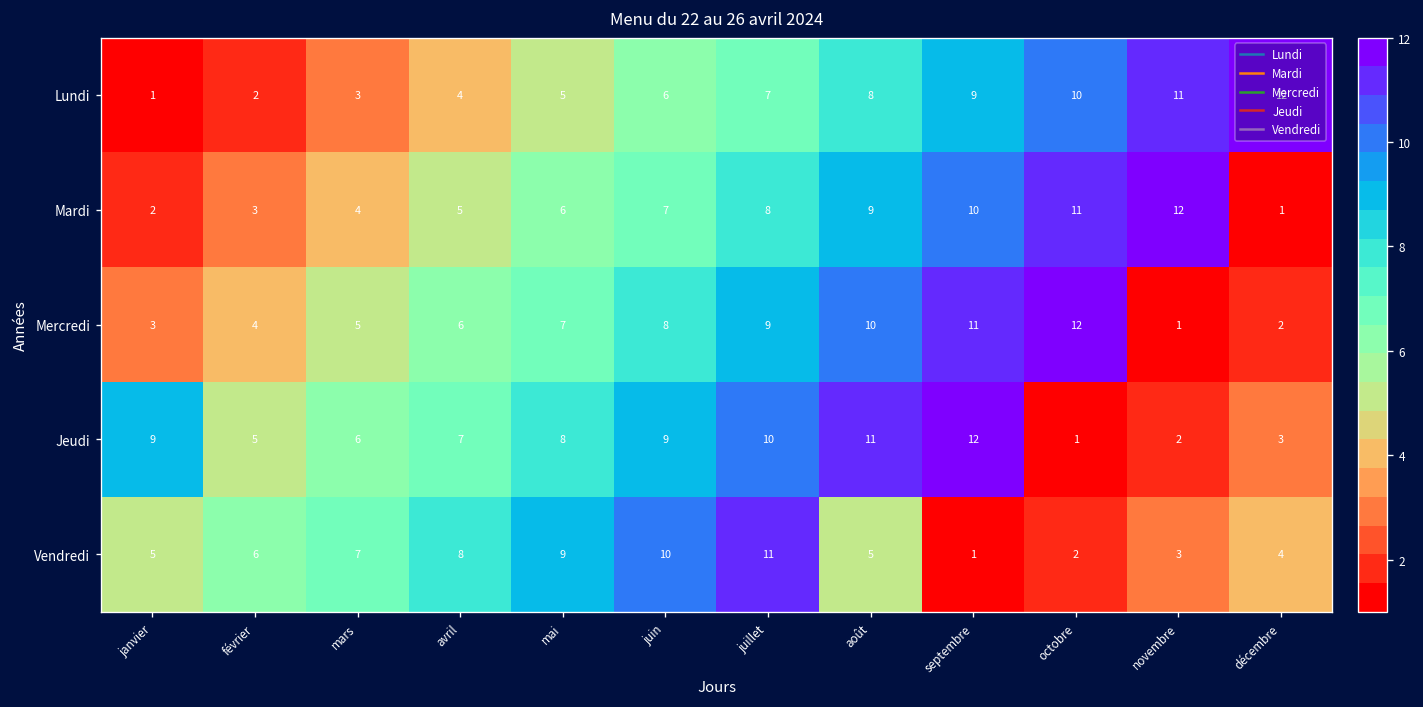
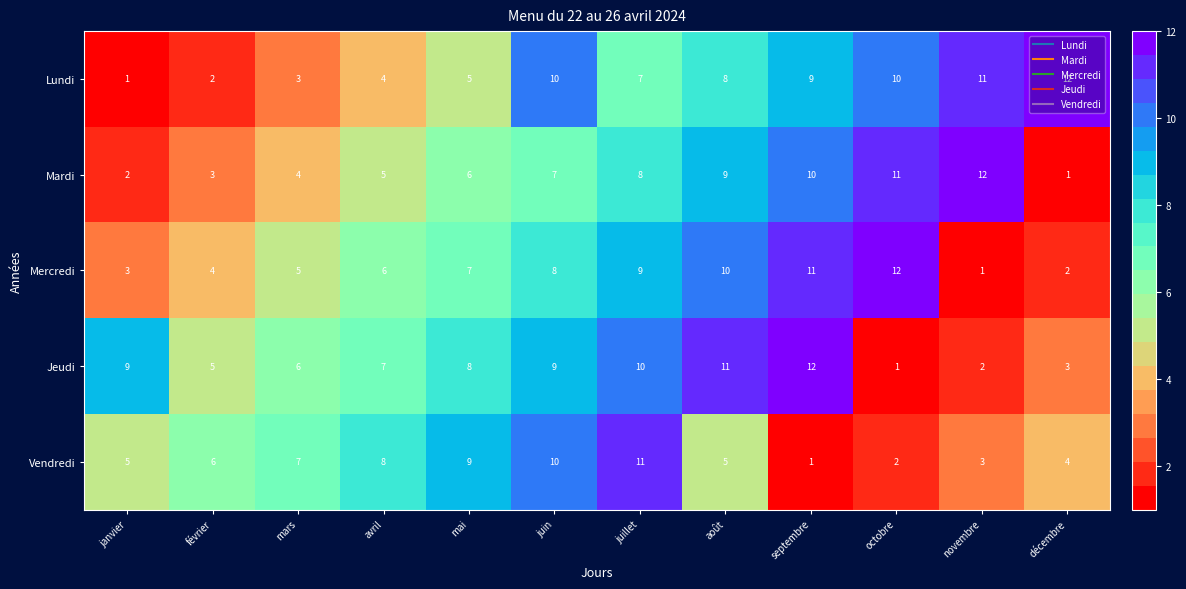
Lundi, juin: 6 -> 10
